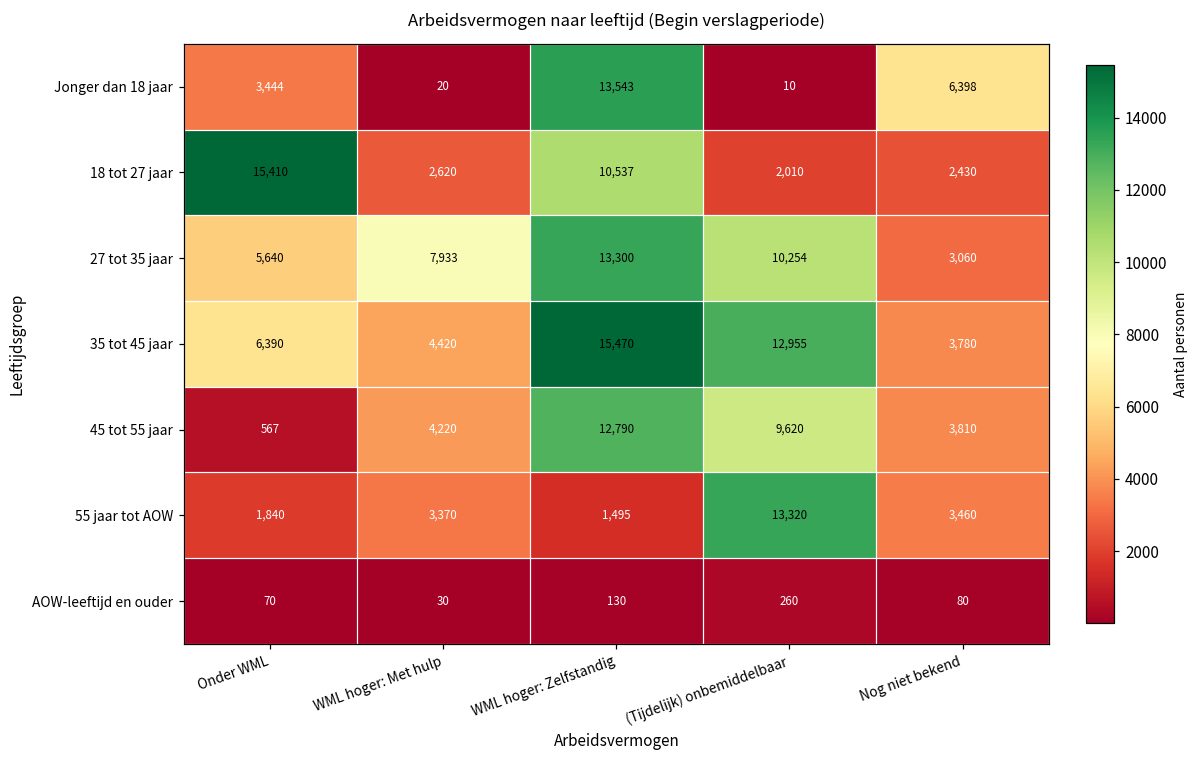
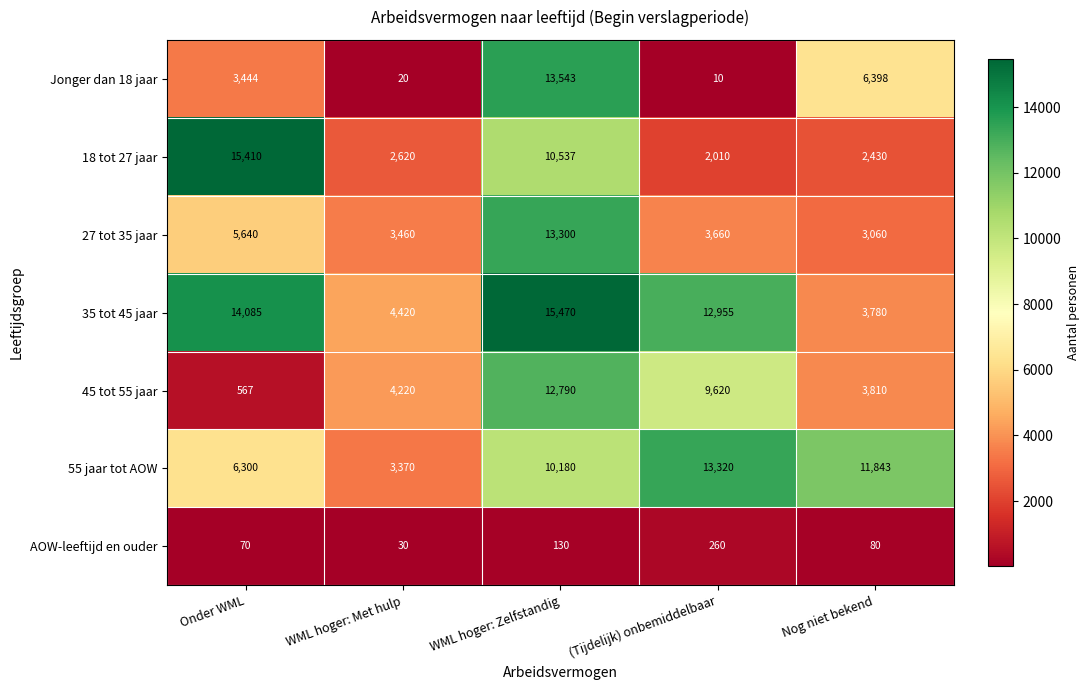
27 tot 35 jaar, WML hoger: Met hulp: 7,933 -> 3,460
27 tot 35 jaar, (Tijdelijk) onbemiddelbaar: 10,254 -> 3,660
35 tot 45 jaar, Onder WML: 6,390 -> 14,085
55 jaar tot AOW, Onder WML: 1,840 -> 6,300
55 jaar tot AOW, WML hoger: Zelfstandig: 1,495 -> 10,180
55 jaar tot AOW, Nog niet bekend: 3,460 -> 11,843
